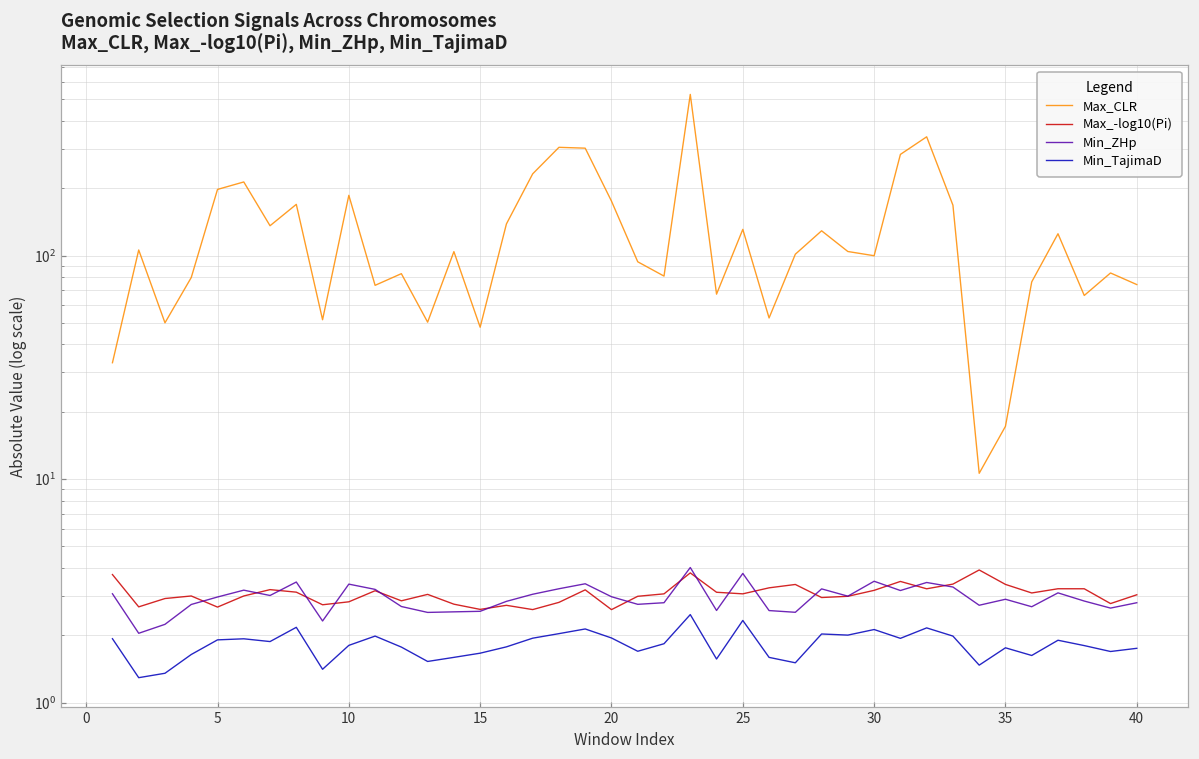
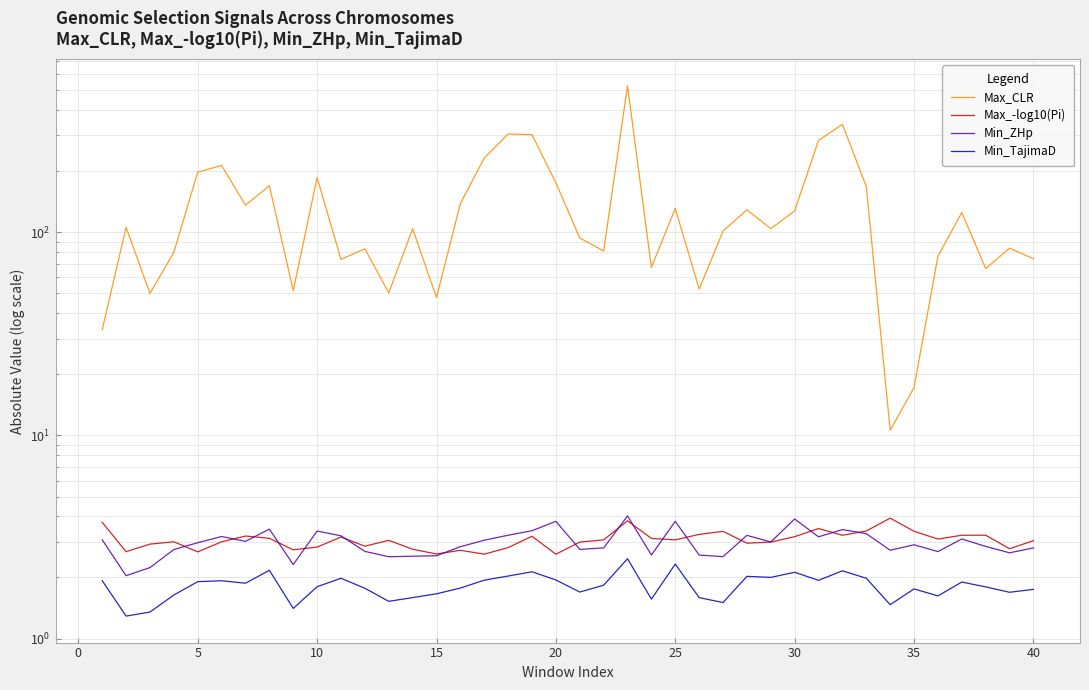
Min_ZHp, 20: 3.0 -> 3.8
Max_CLR, 30: 100 -> 130
Min_ZHp, 30: 3.5 -> 3.9
